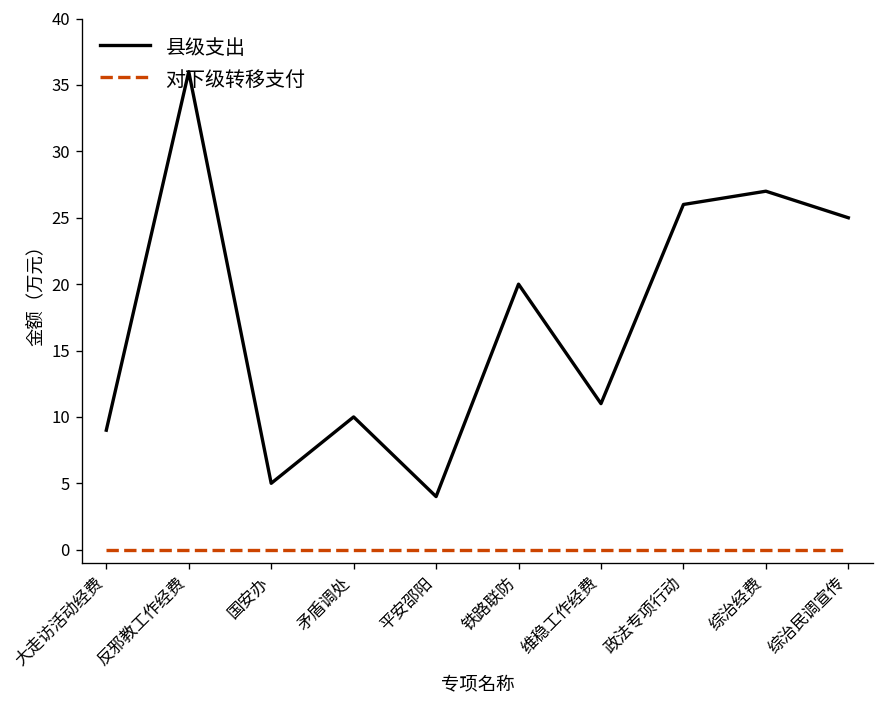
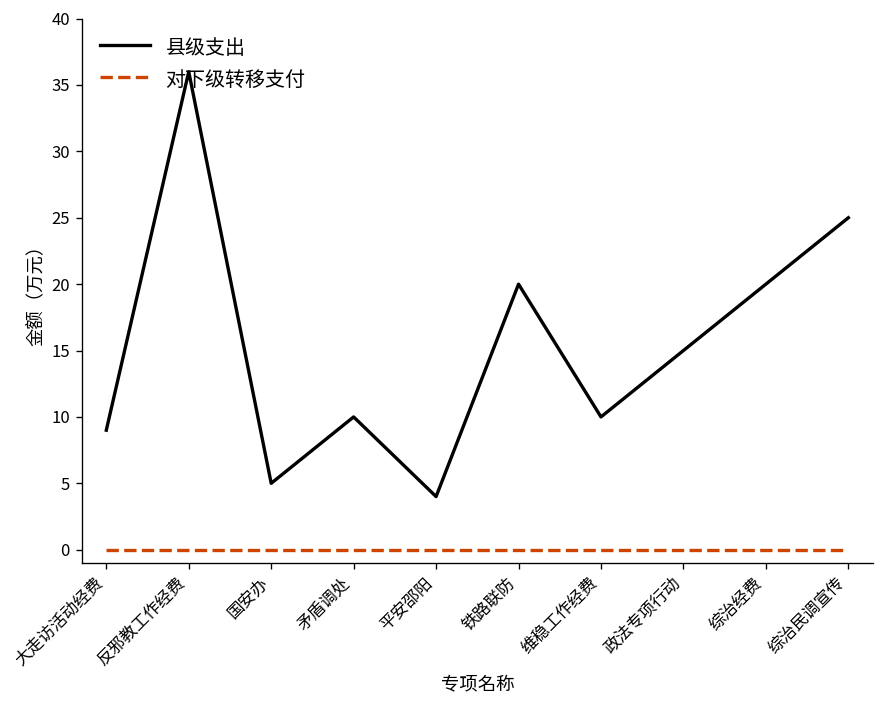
县级支出, 维稳工作经费: 11 -> 10
县级支出, 政法专项行动: 26 -> 15
县级支出, 综治经费: 27 -> 20
